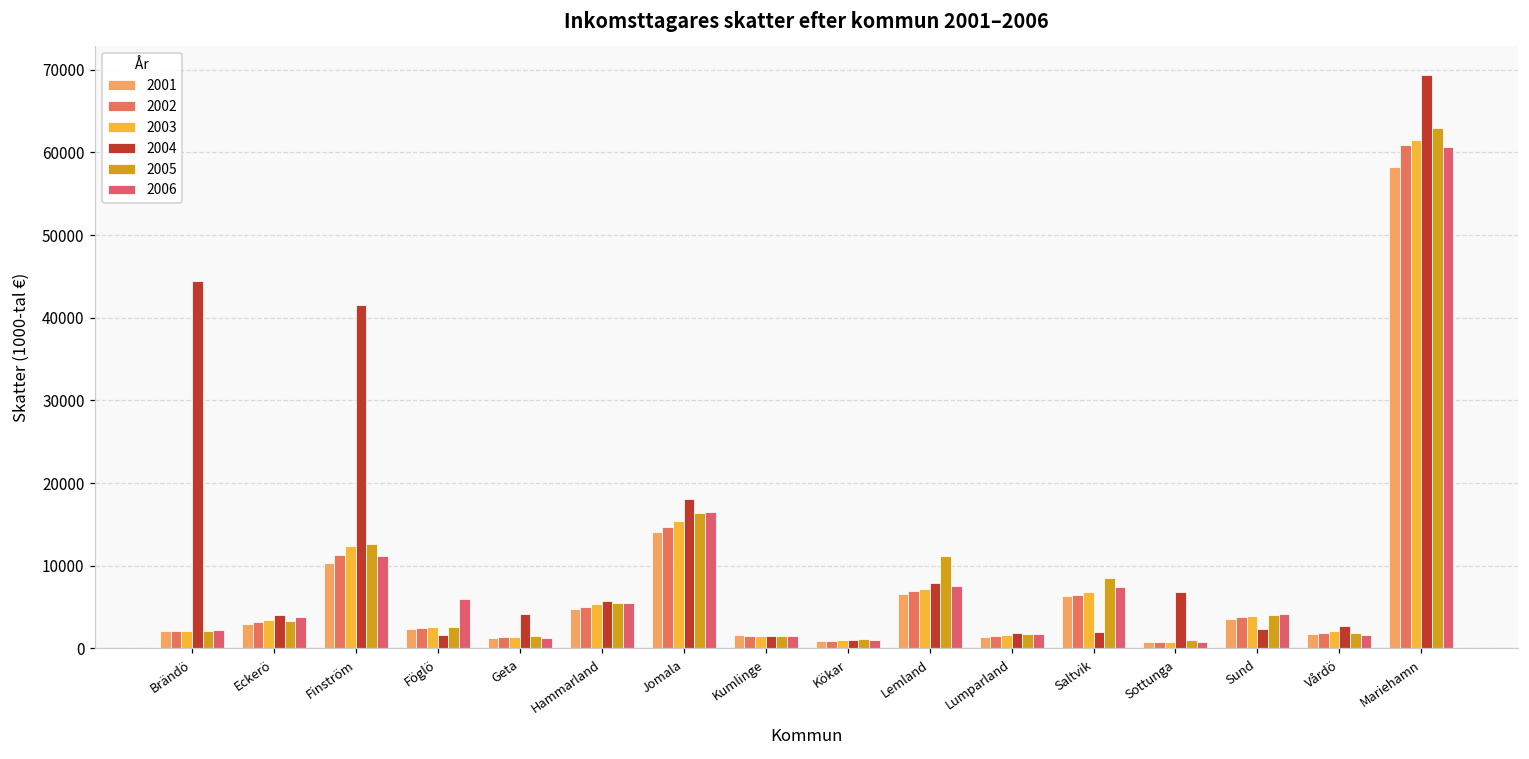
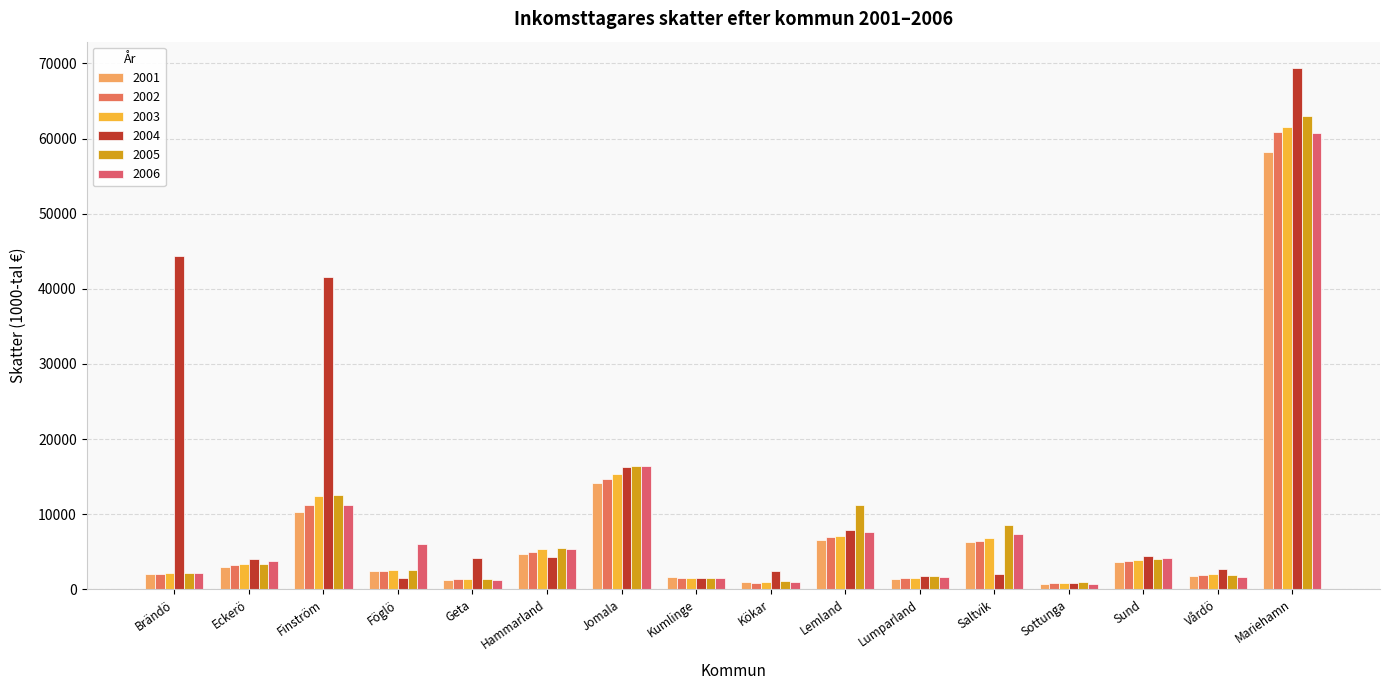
2004, Hammarland: 6000 -> 4000
2004, Jomala: 18000 -> 16000
2004, Kökar: 1000 -> 2000
2004, Sottunga: 7000 -> 1000
2004, Sund: 2000 -> 4000
